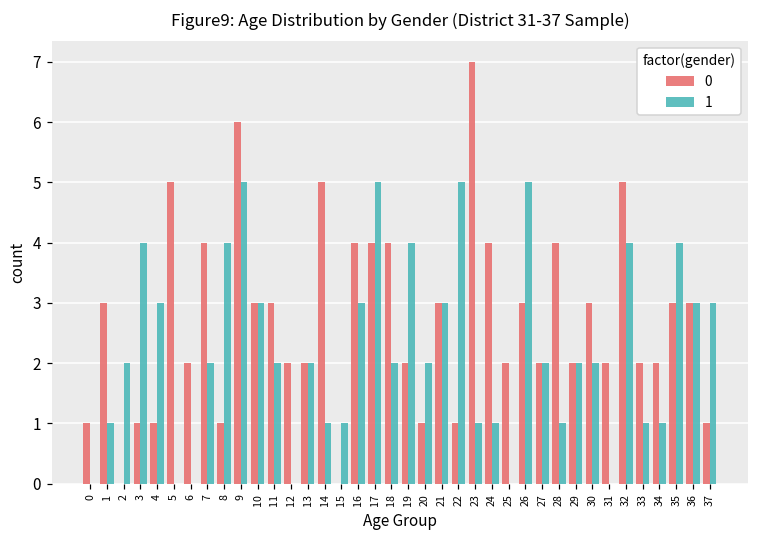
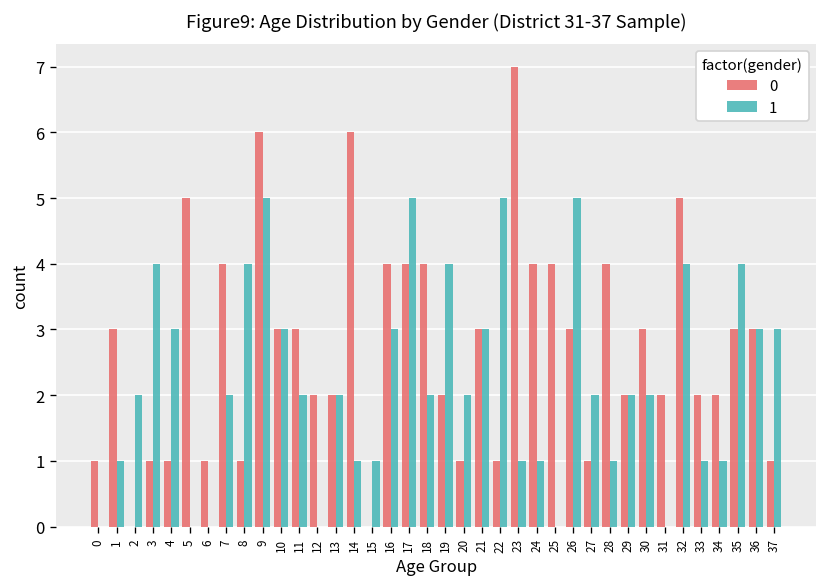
0, 6: 2 -> 1
0, 14: 5 -> 6
0, 25: 2 -> 4
0, 27: 2 -> 1
